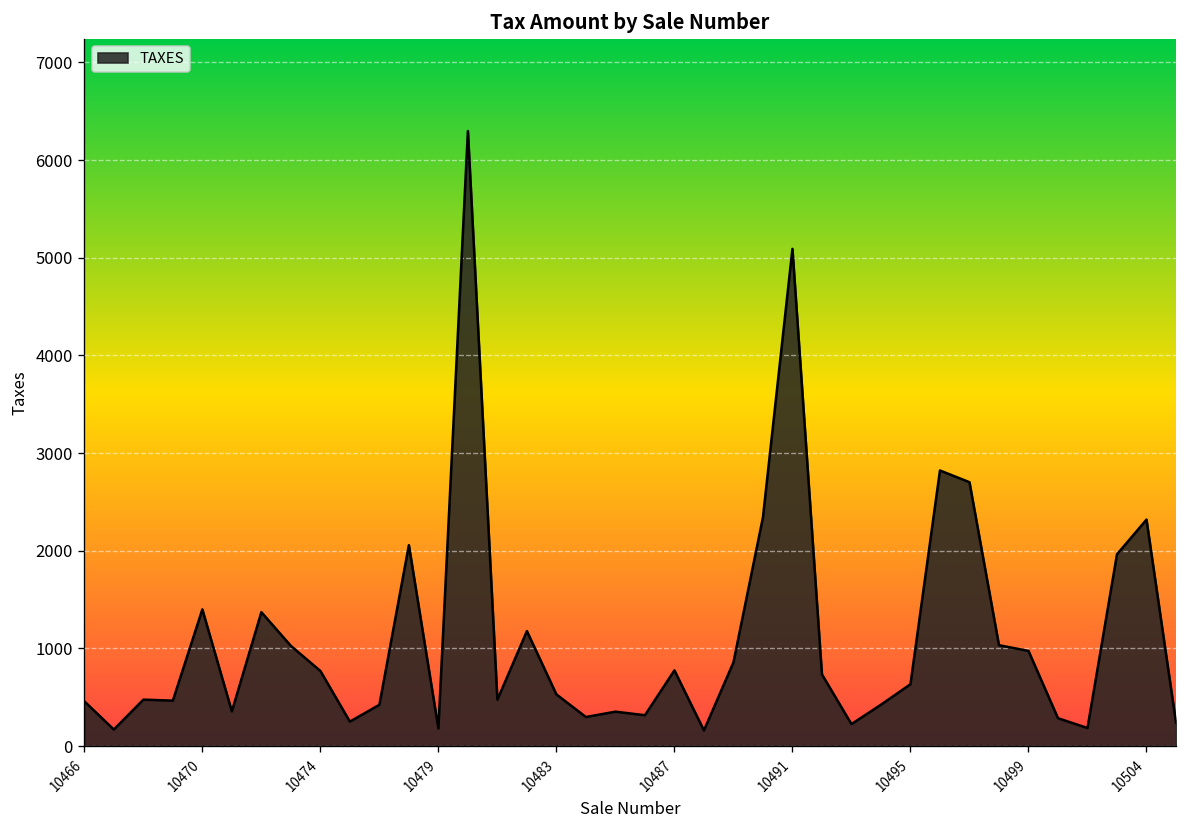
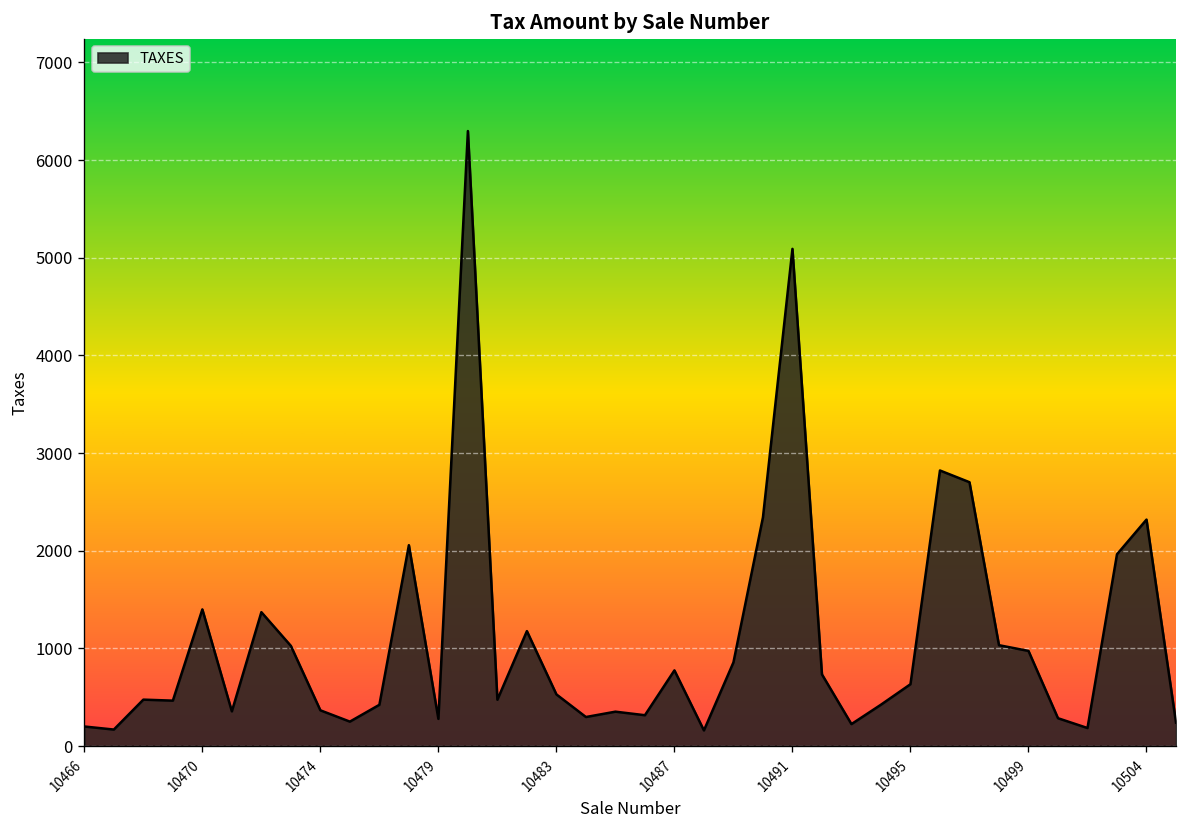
10466: 500 -> 200
10474: 800 -> 400
10479: 200 -> 300
